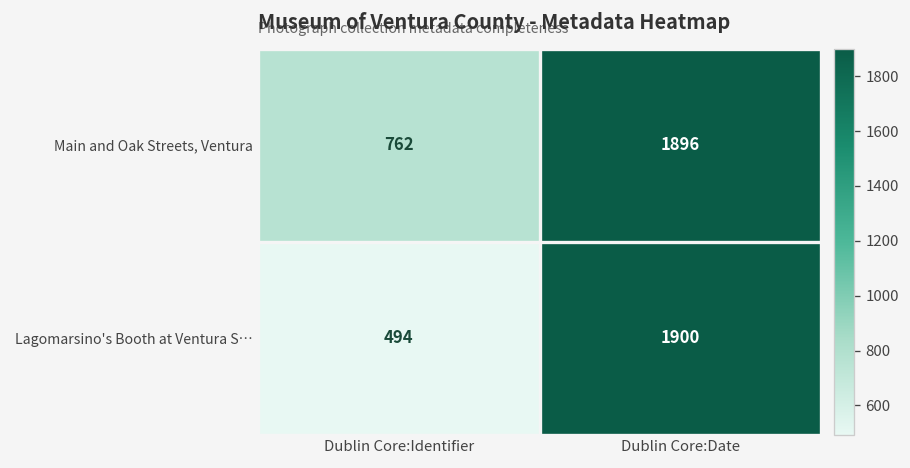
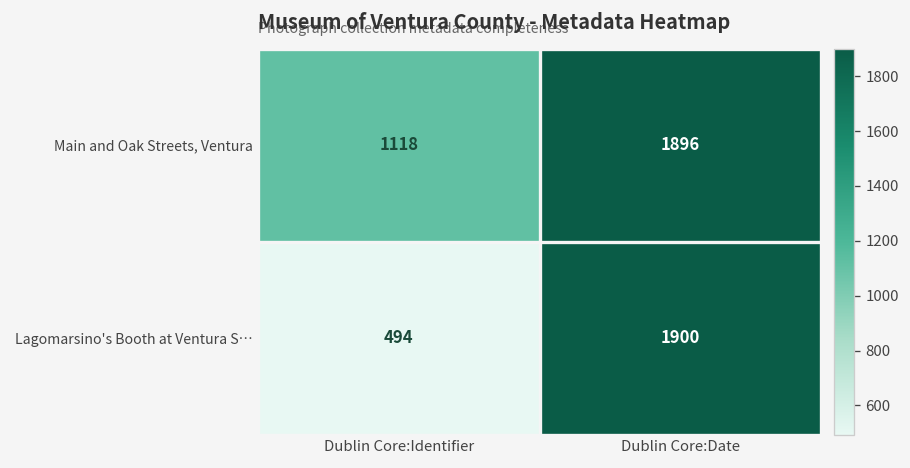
Main and Oak Streets, Ventura, Dublin Core:Identifier: 762 -> 1118
